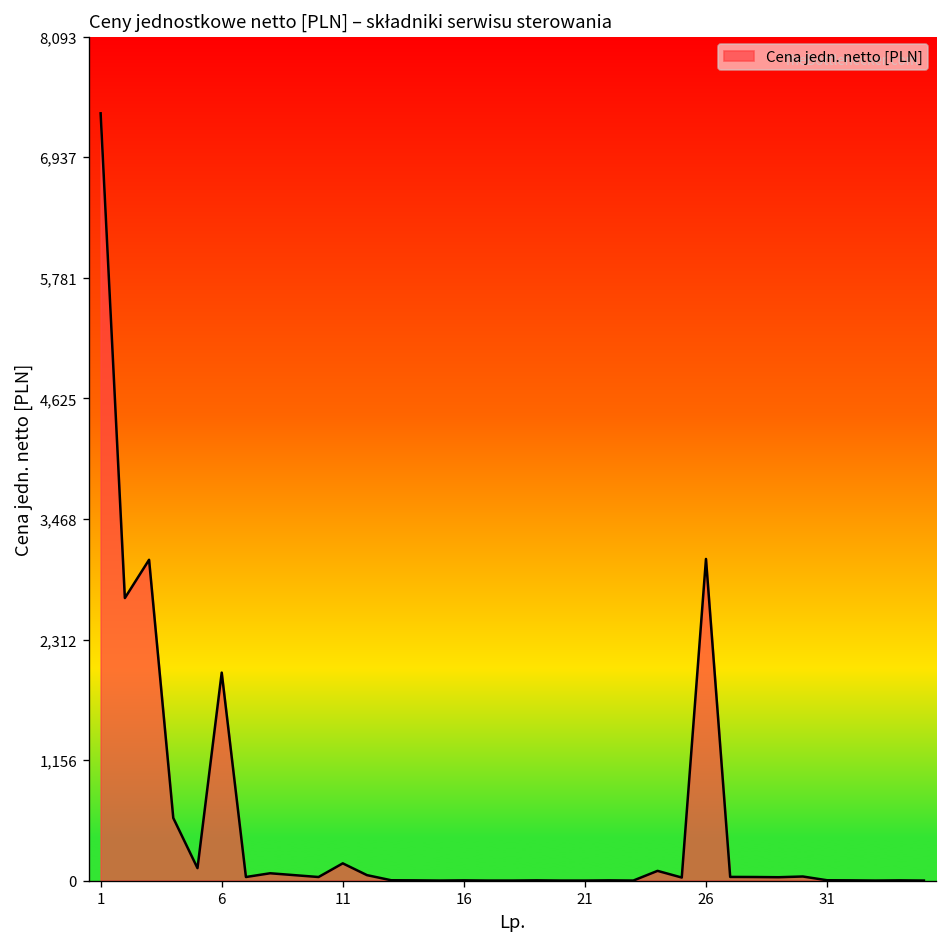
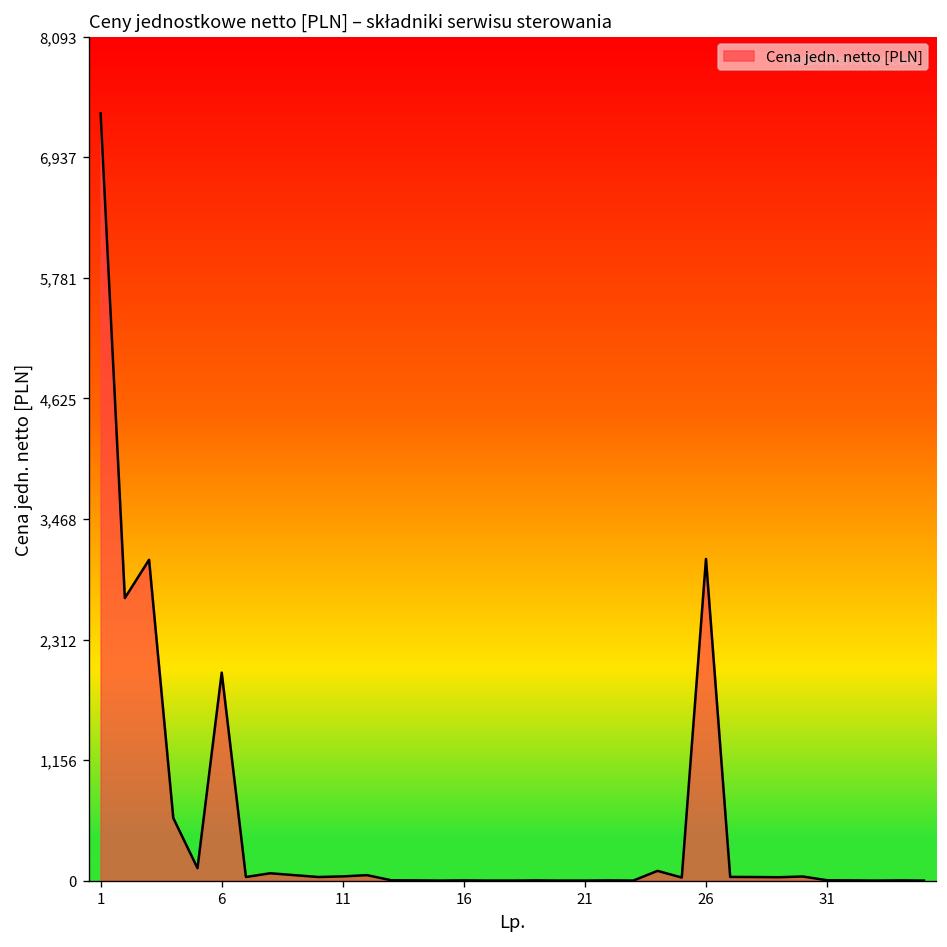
11: 200 -> 0
